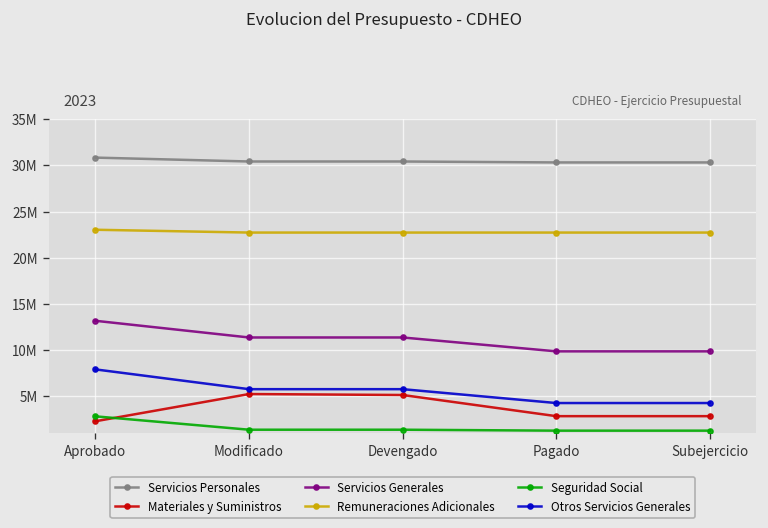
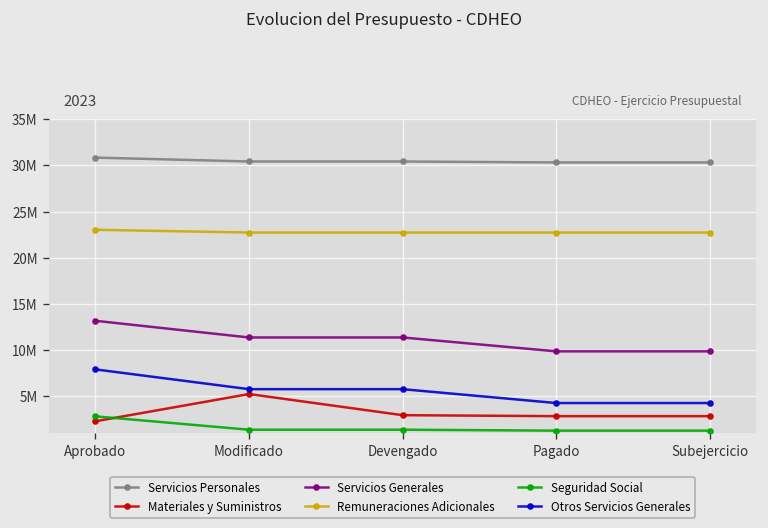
Materiales y Suministros, Devengado: 5000000 -> 3000000
